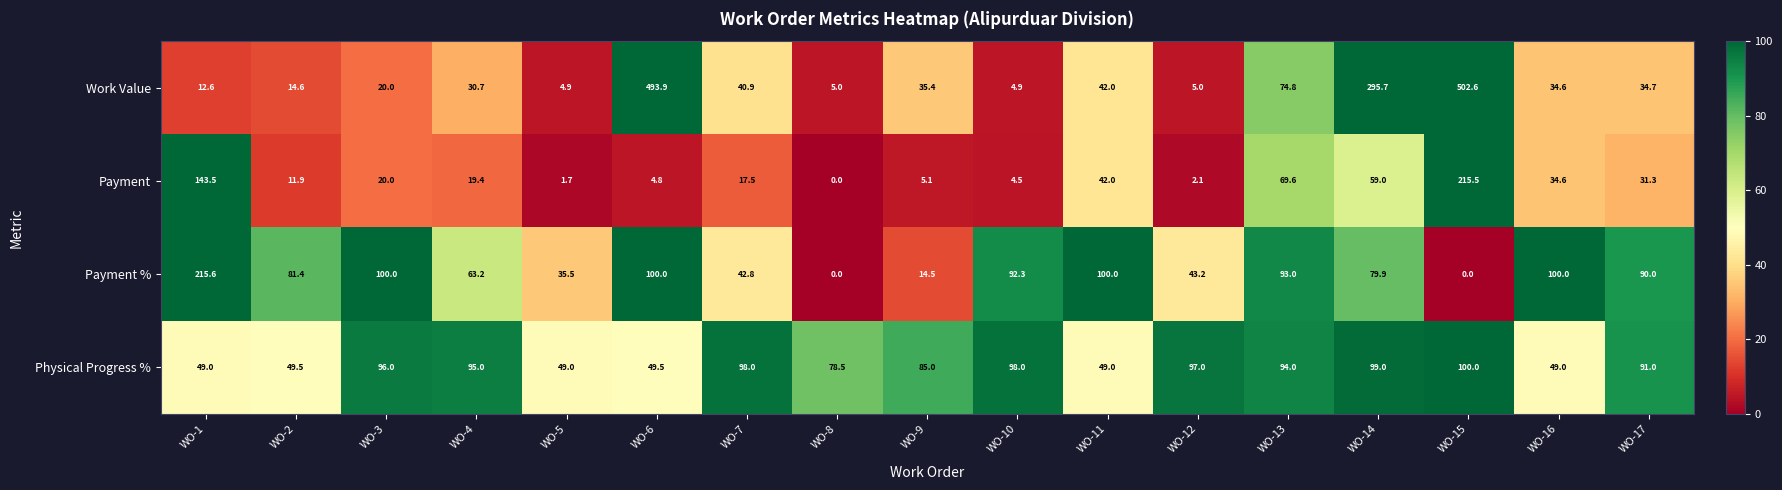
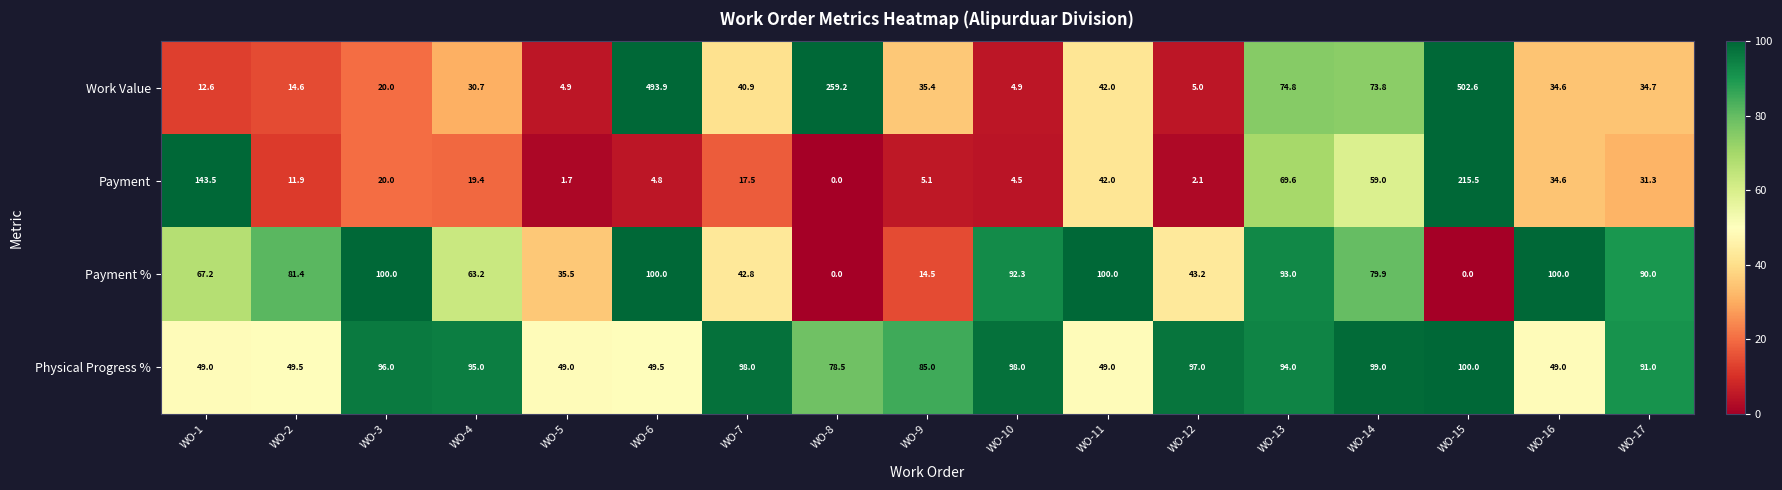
Work Value, WO-8: 5.0 -> 259.2
Work Value, WO-14: 295.7 -> 73.8
Payment %, WO-1: 215.6 -> 67.2
